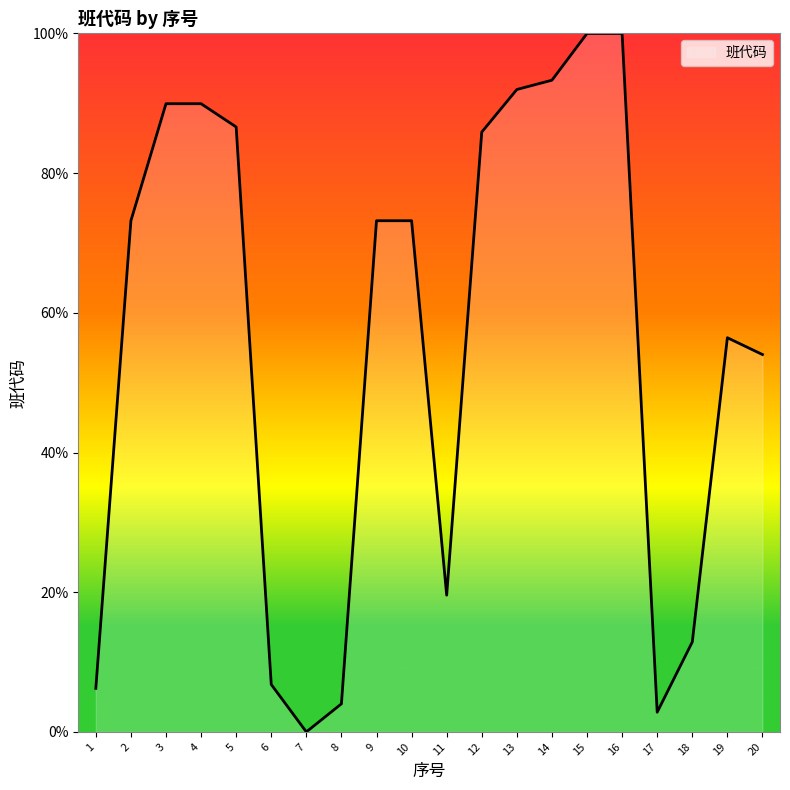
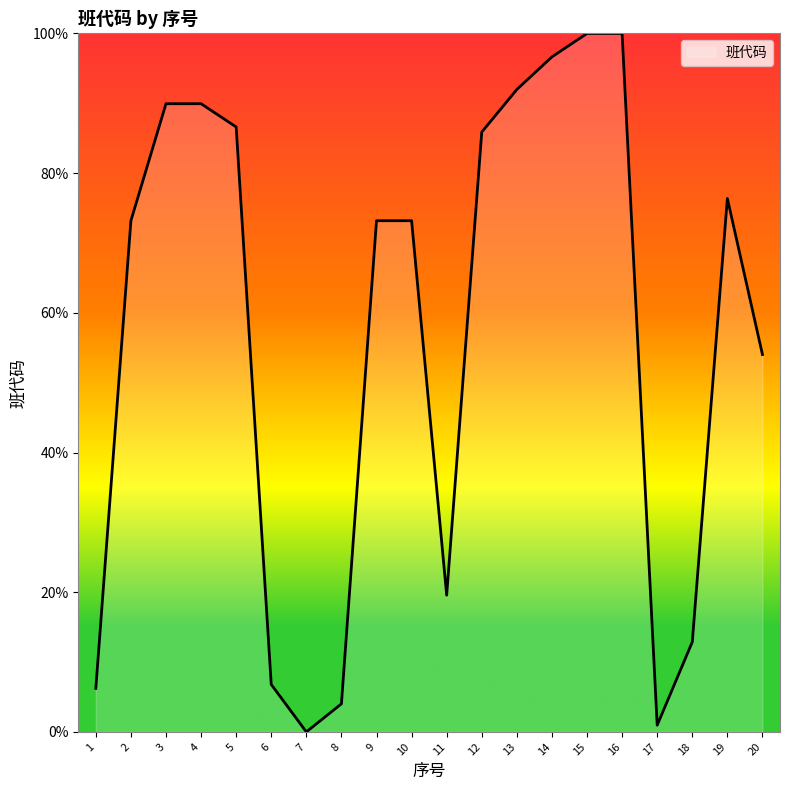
14: 93% -> 97%
17: 3% -> 1%
19: 56% -> 76%
